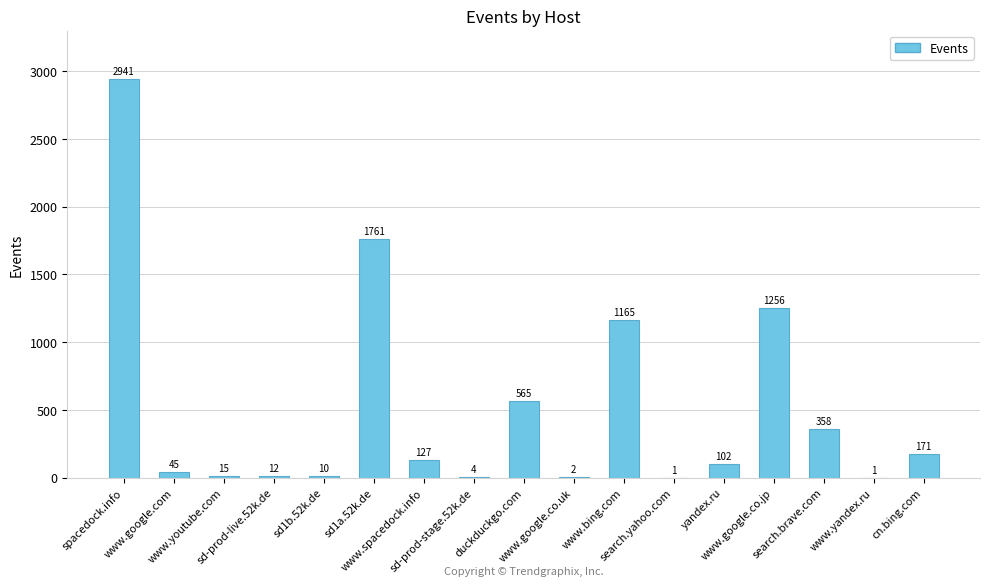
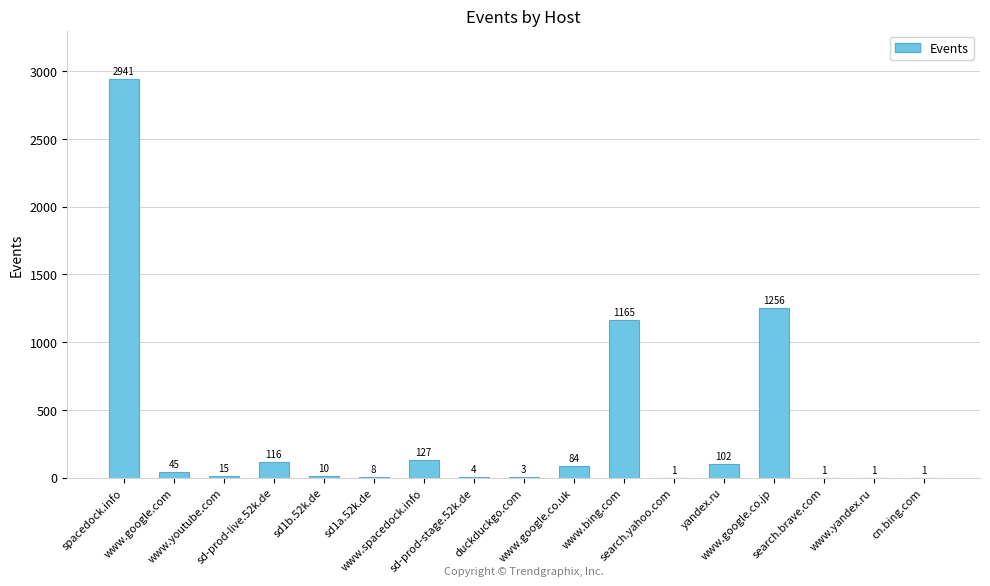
sd-prod-live.52k.de: 12 -> 116
sd1a.52k.de: 1761 -> 8
duckduckgo.com: 565 -> 3
www.google.co.uk: 2 -> 84
search.brave.com: 358 -> 1
cn.bing.com: 171 -> 1
